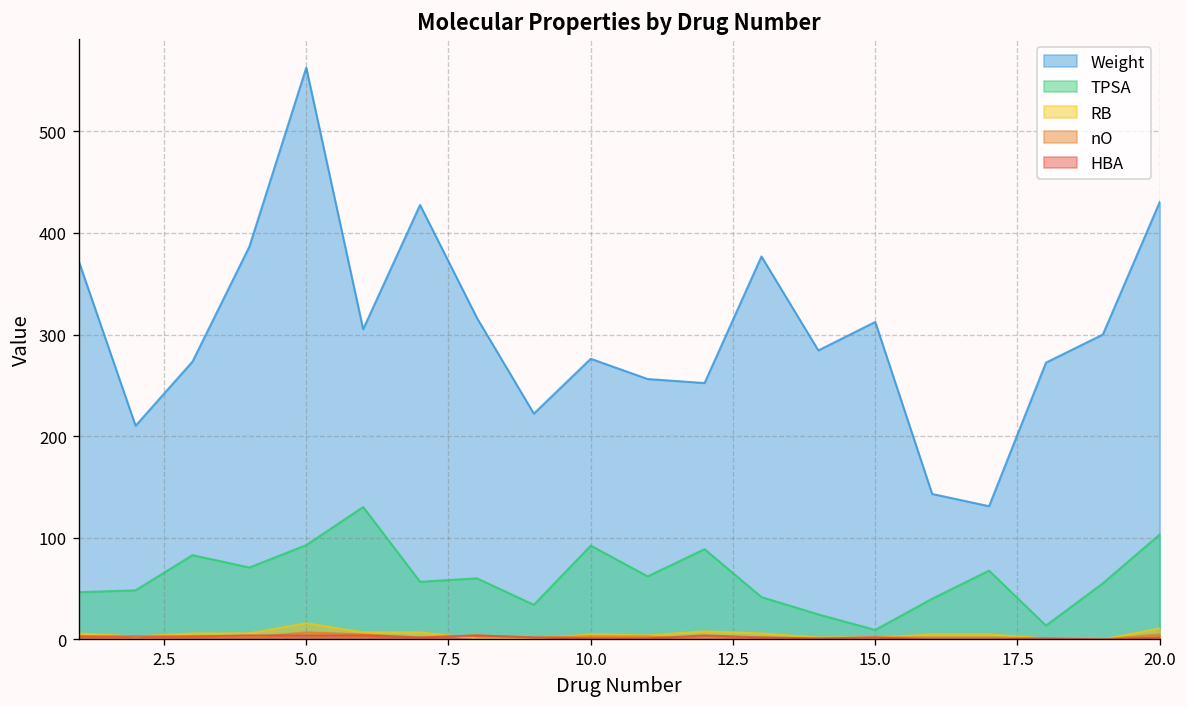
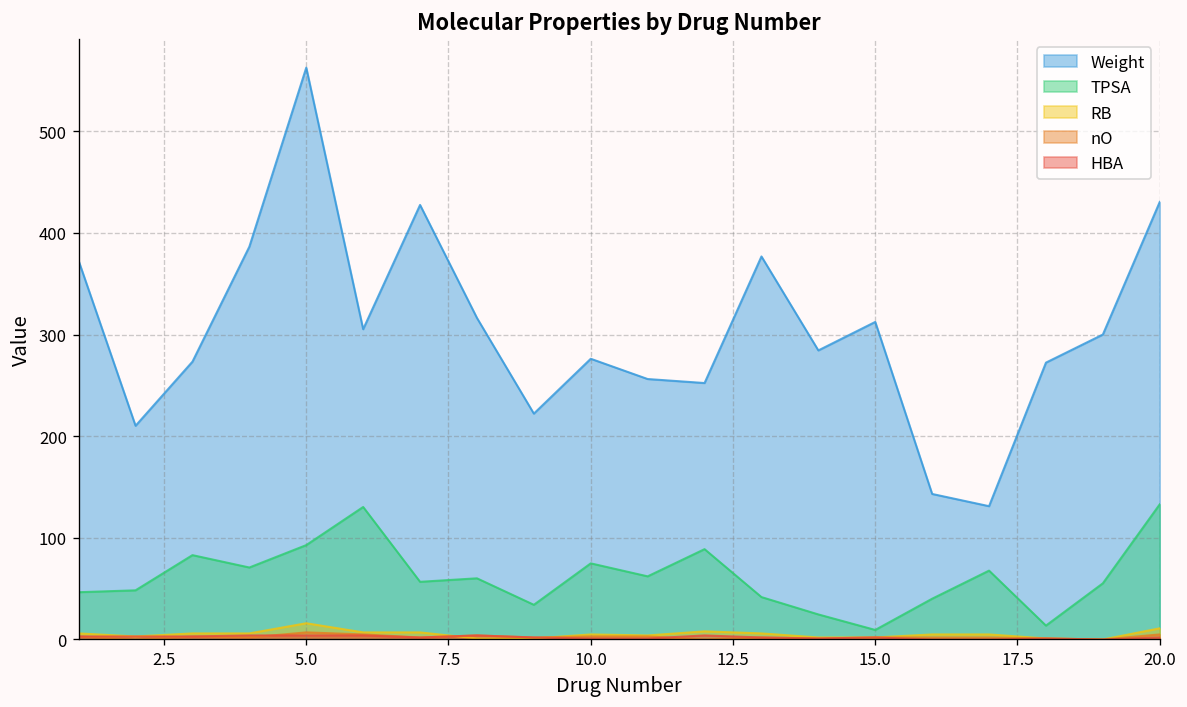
TPSA, 10.0: 90 -> 70
TPSA, 20.0: 100 -> 130
